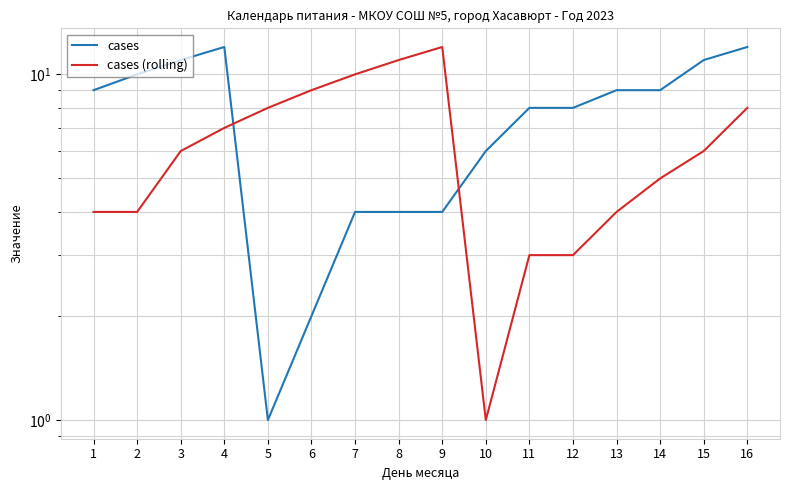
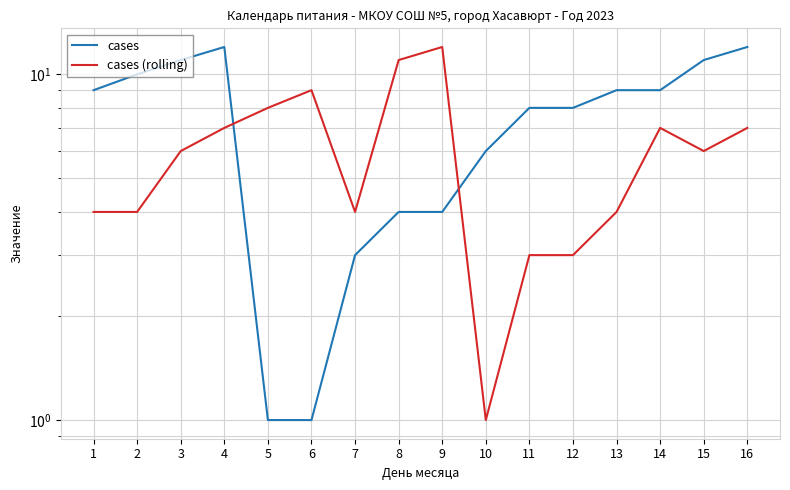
cases, 6: 2 -> 1
cases, 7: 4 -> 3
cases (rolling), 7: 10 -> 4
cases (rolling), 14: 5 -> 7
cases (rolling), 16: 8 -> 7
